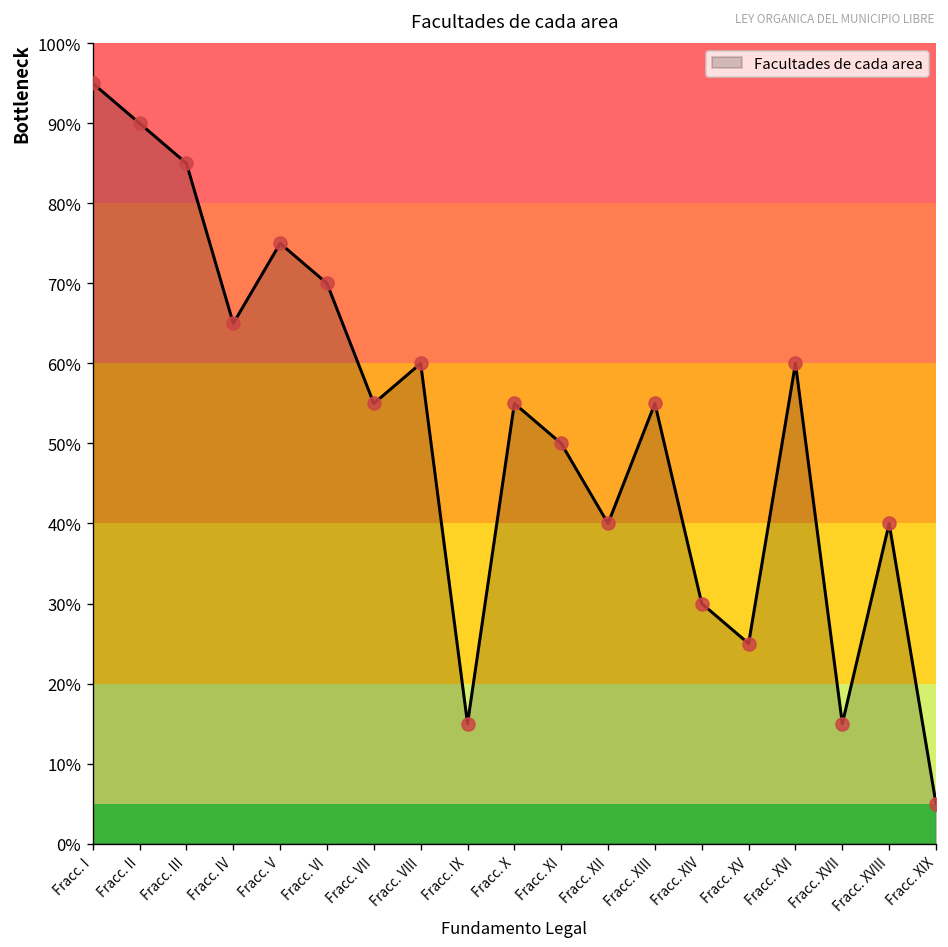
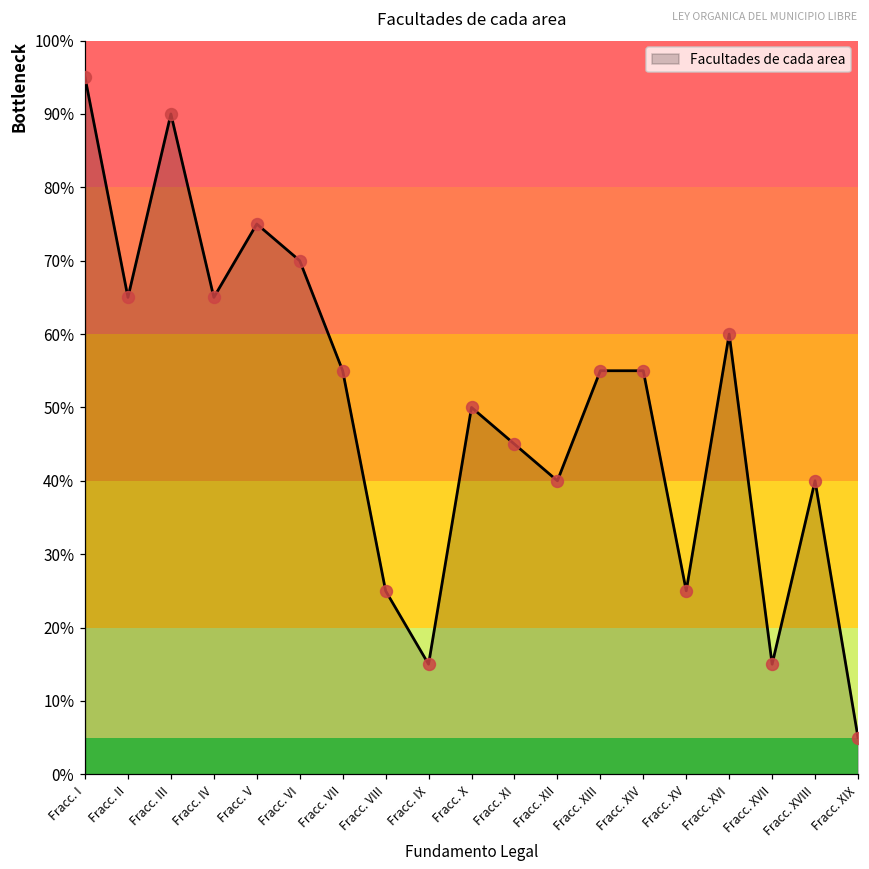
Fracc. II: 90% -> 65%
Fracc. III: 85% -> 90%
Fracc. VIII: 60% -> 25%
Fracc. X: 55% -> 50%
Fracc. XI: 50% -> 45%
Fracc. XIV: 30% -> 55%
